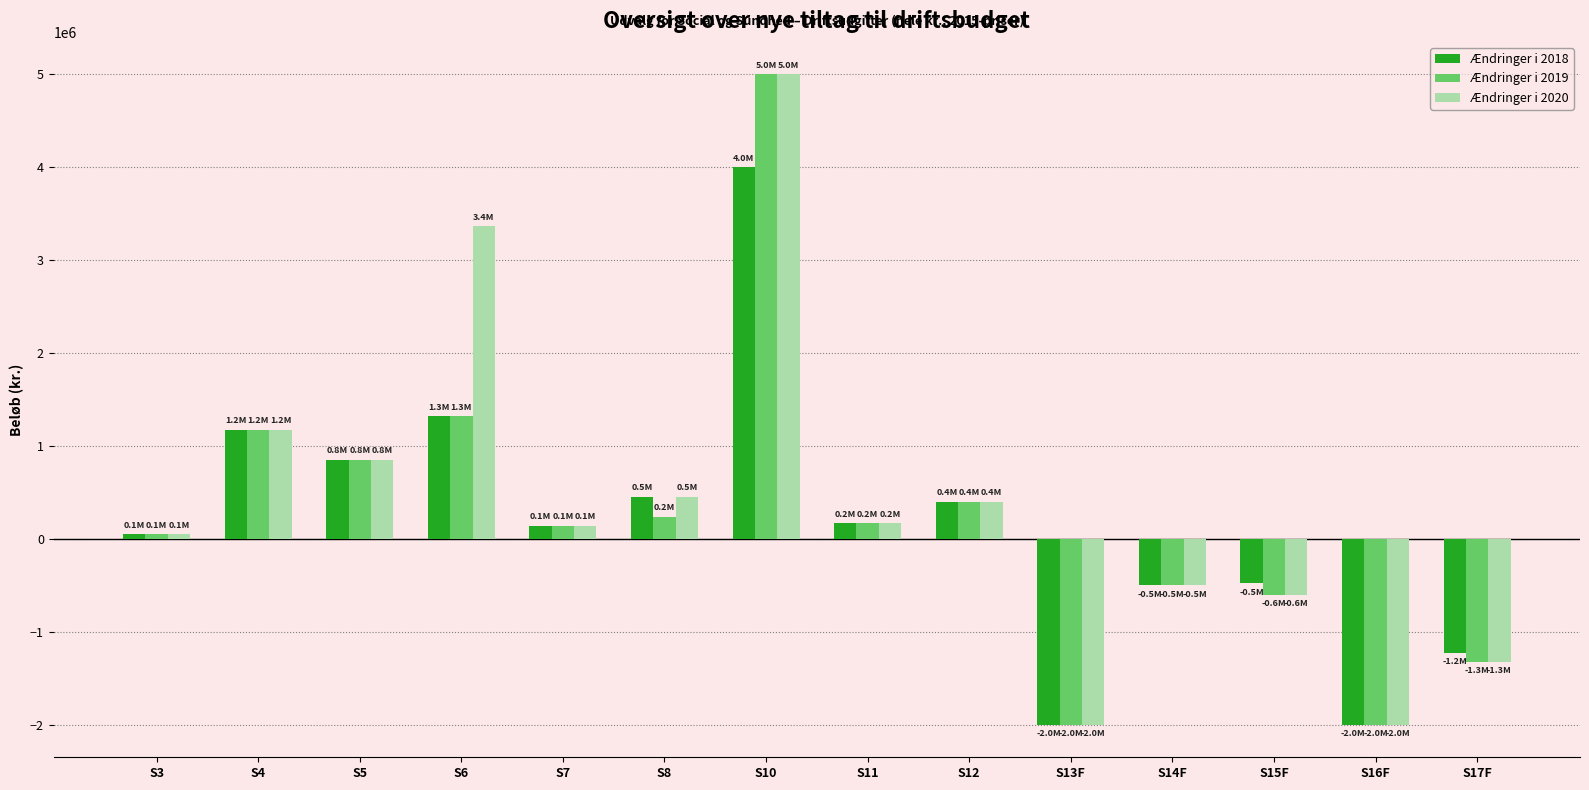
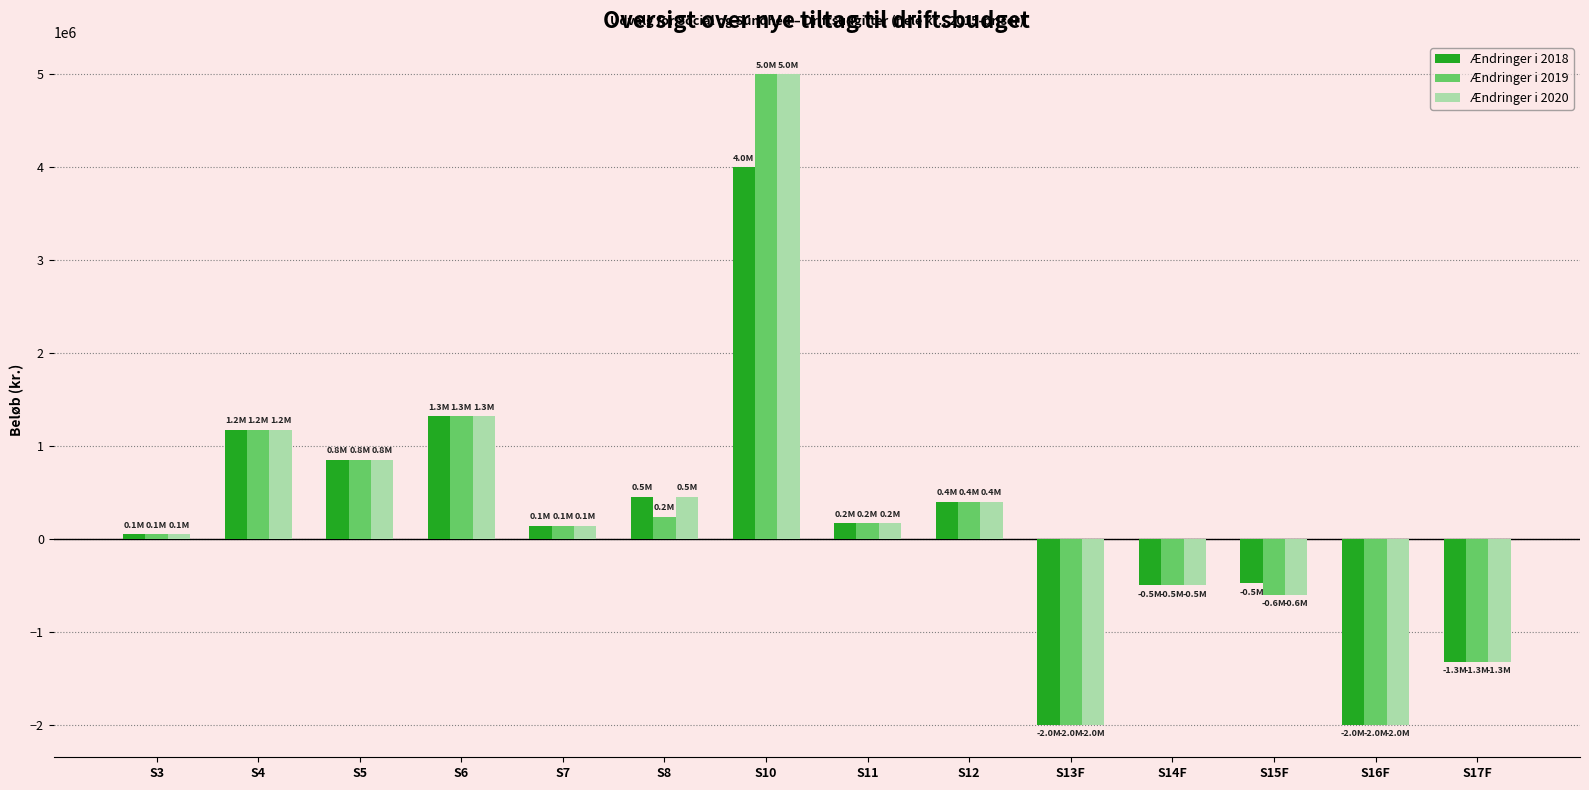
Ændringer i 2020, S6: 3.4M -> 1.3M
Ændringer i 2018, S17F: -1.2M -> -1.3M
